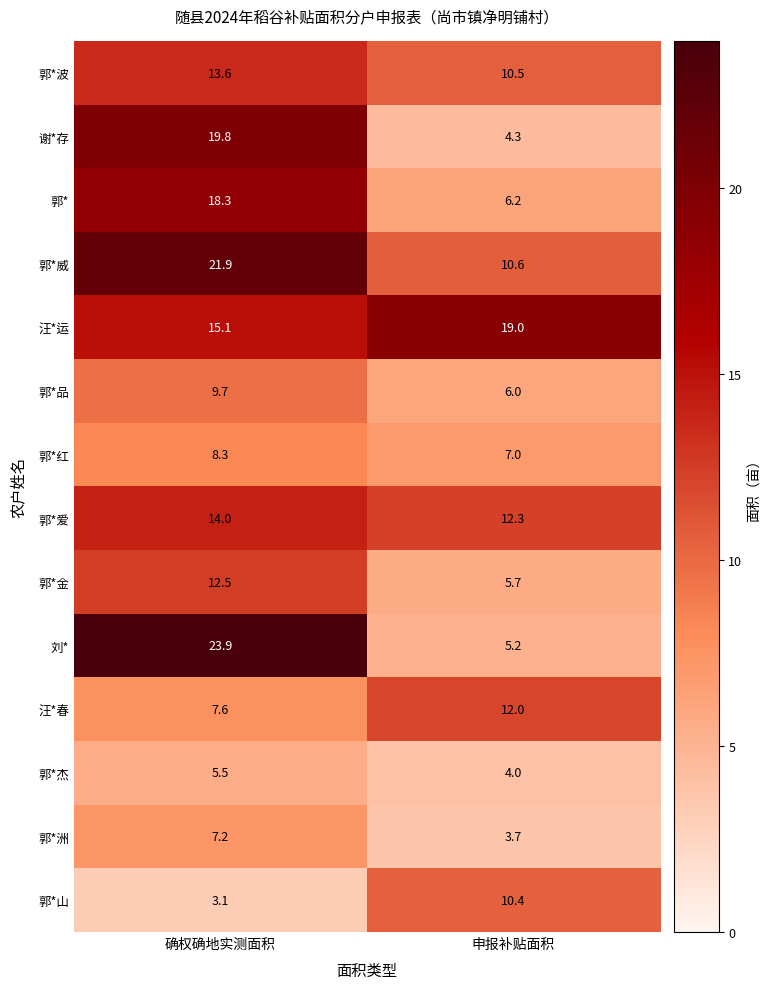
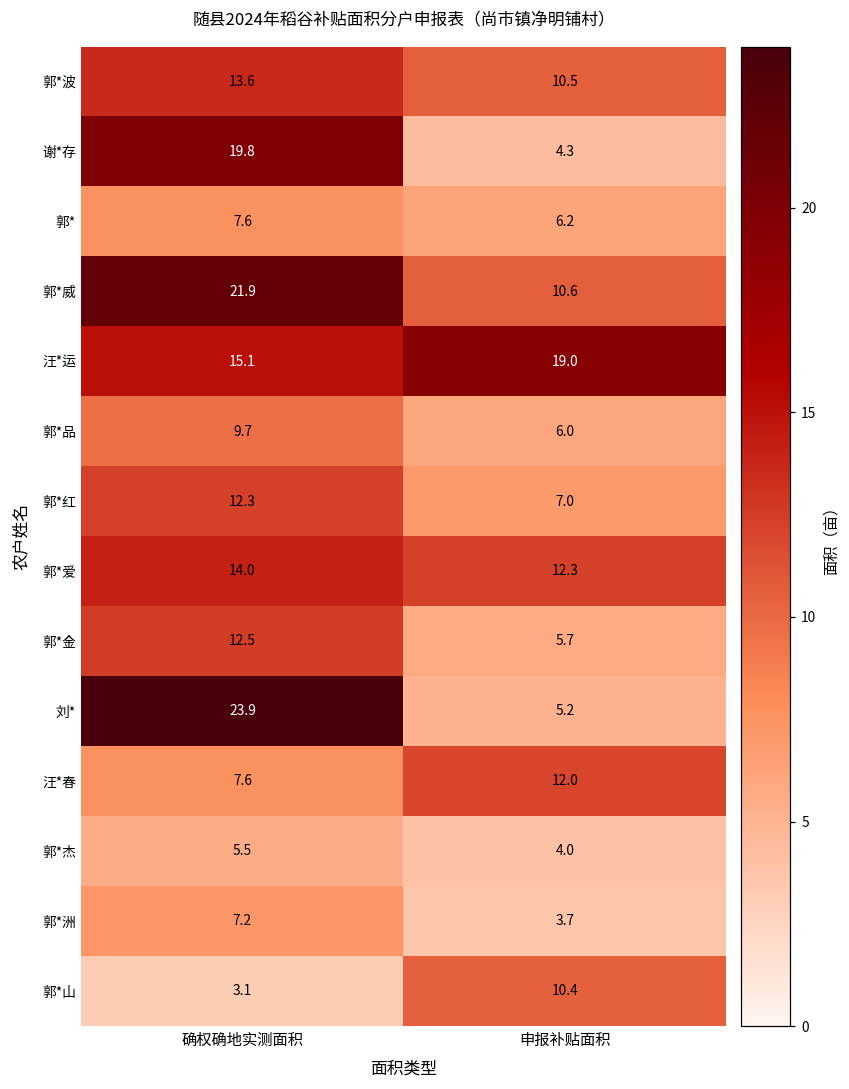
郭*, 确权确地实测面积: 18.3 -> 7.6
郭*红, 确权确地实测面积: 8.3 -> 12.3
